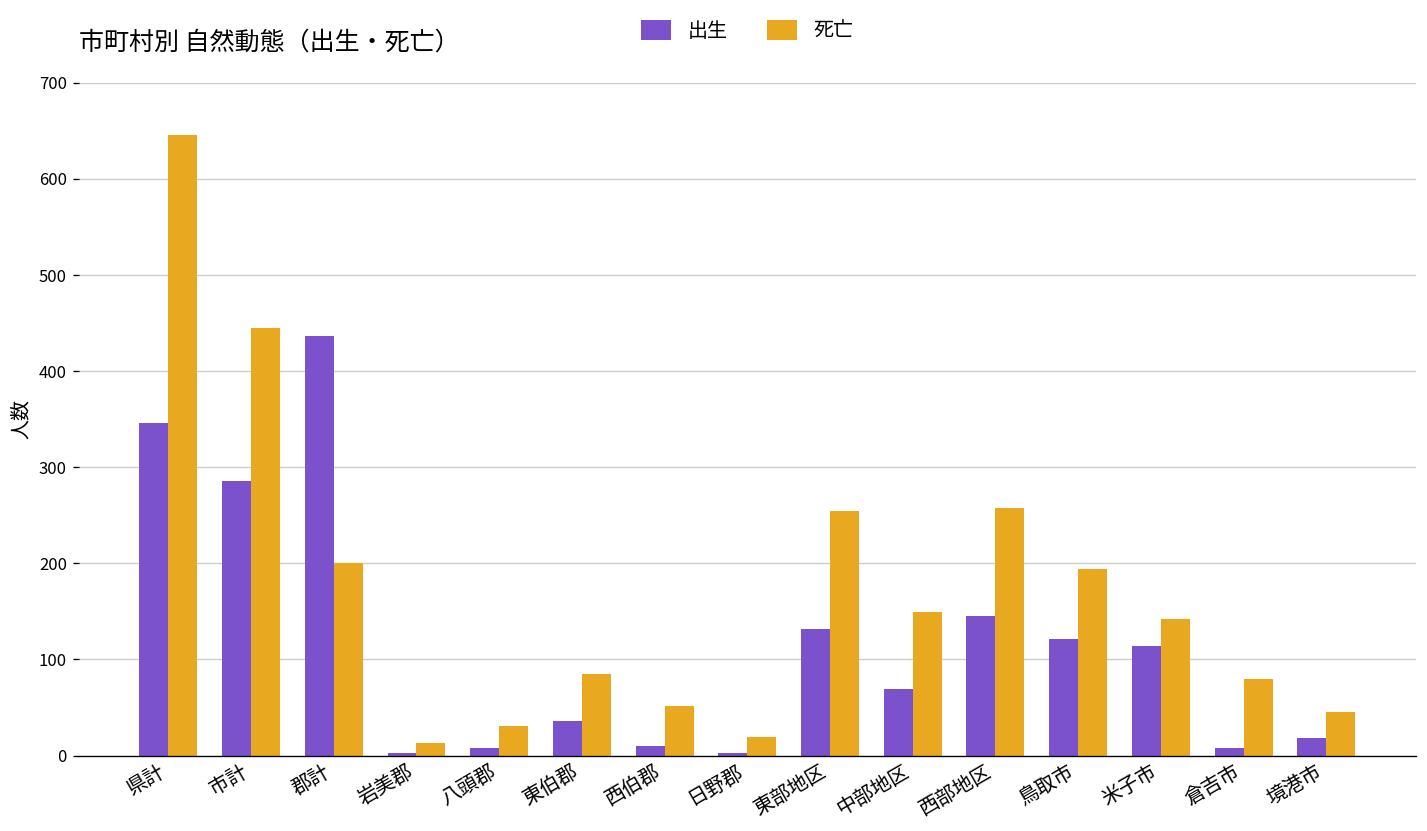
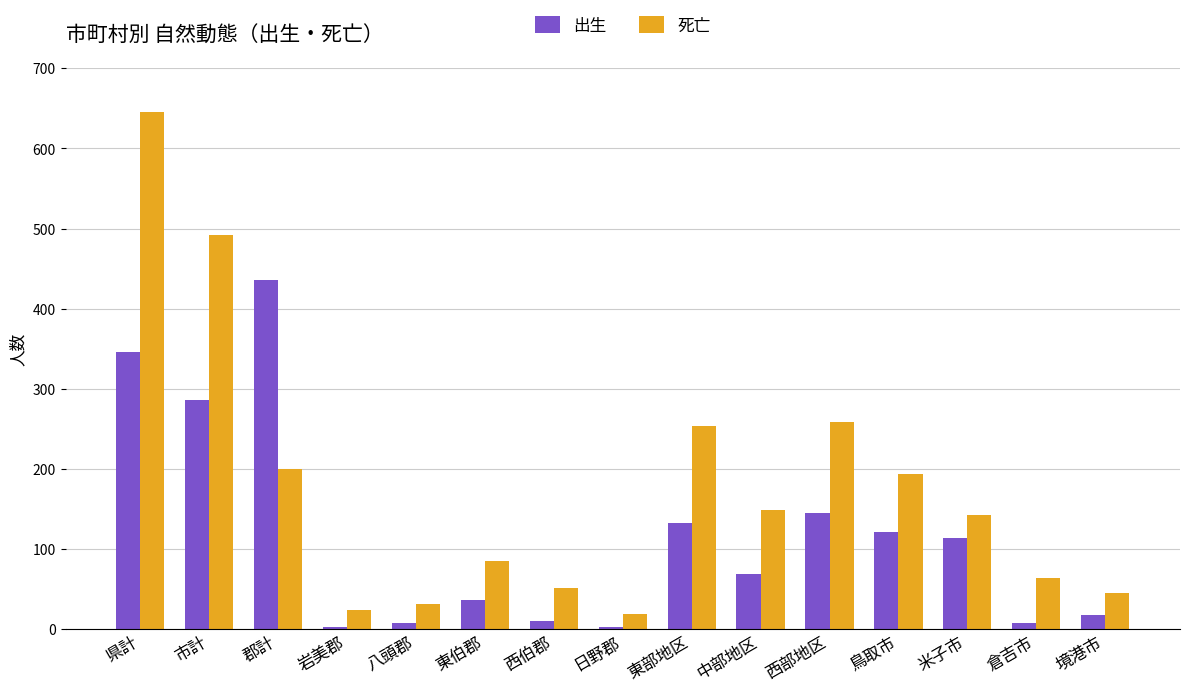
死亡, 市計: 450 -> 490
死亡, 岩美郡: 10 -> 20
死亡, 倉吉市: 80 -> 60
